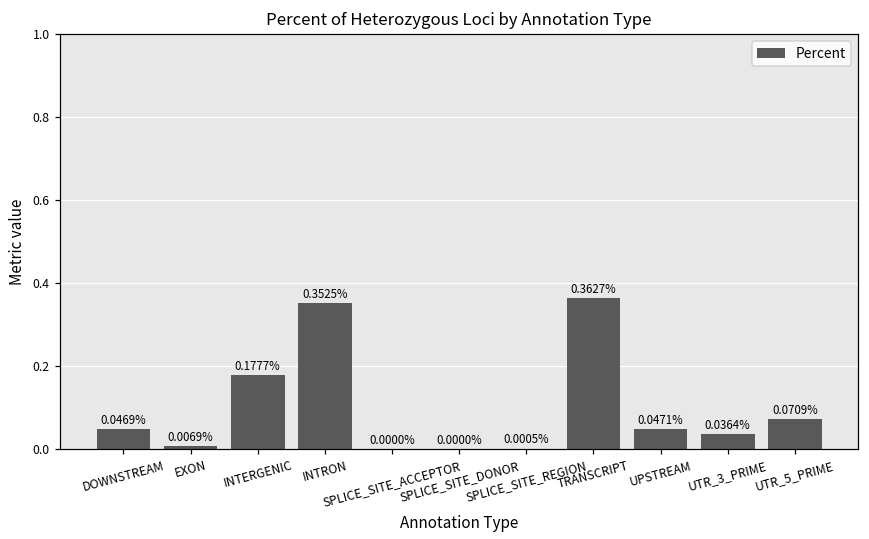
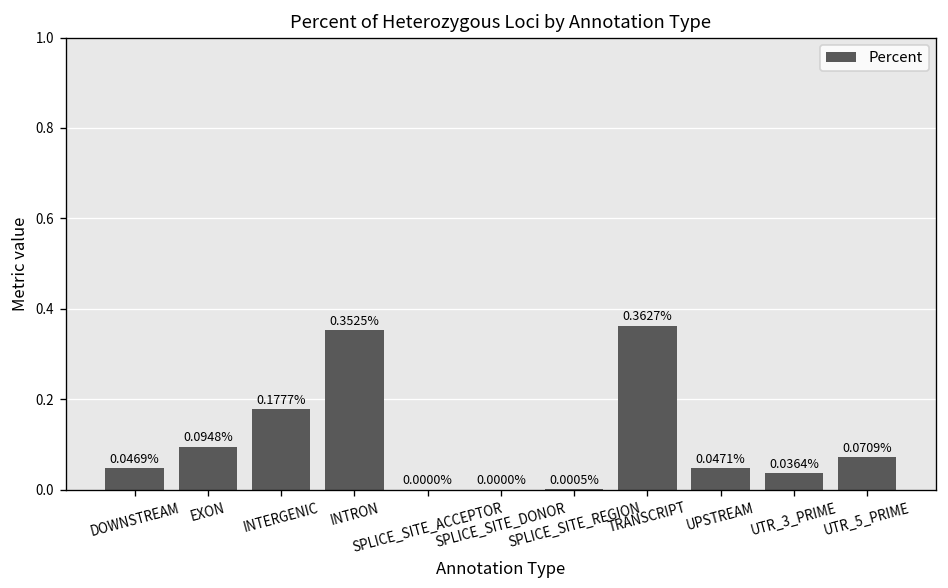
EXON: 0.0069% -> 0.0948%
